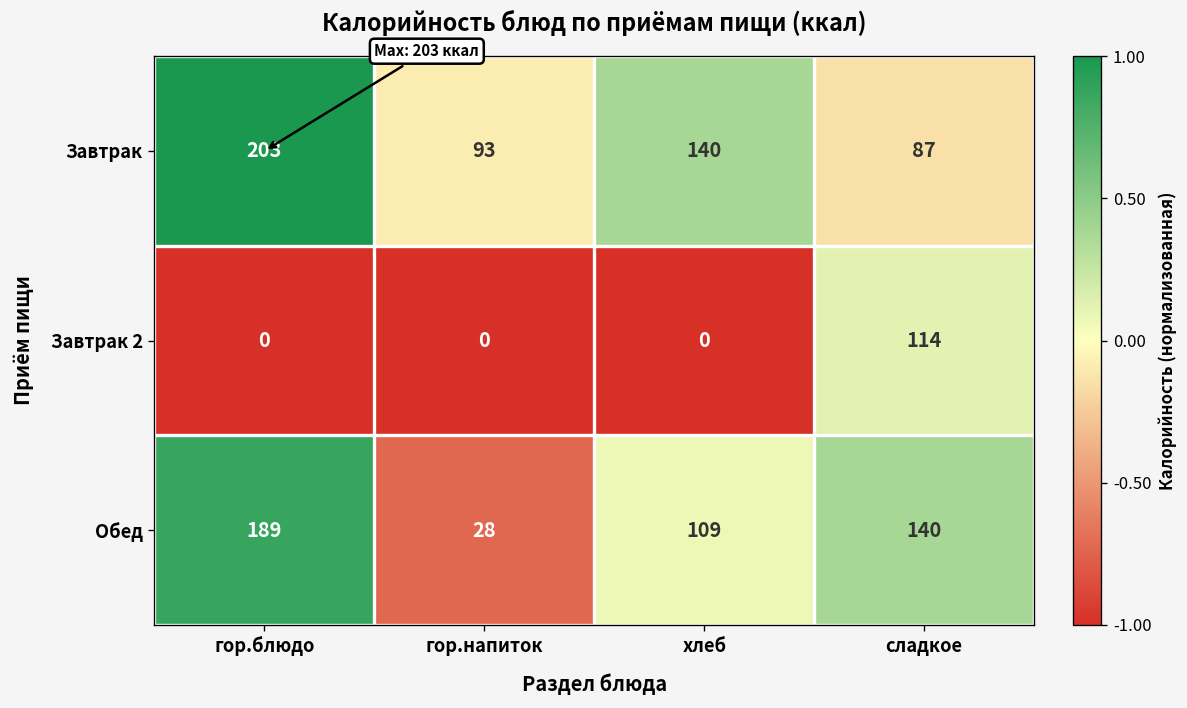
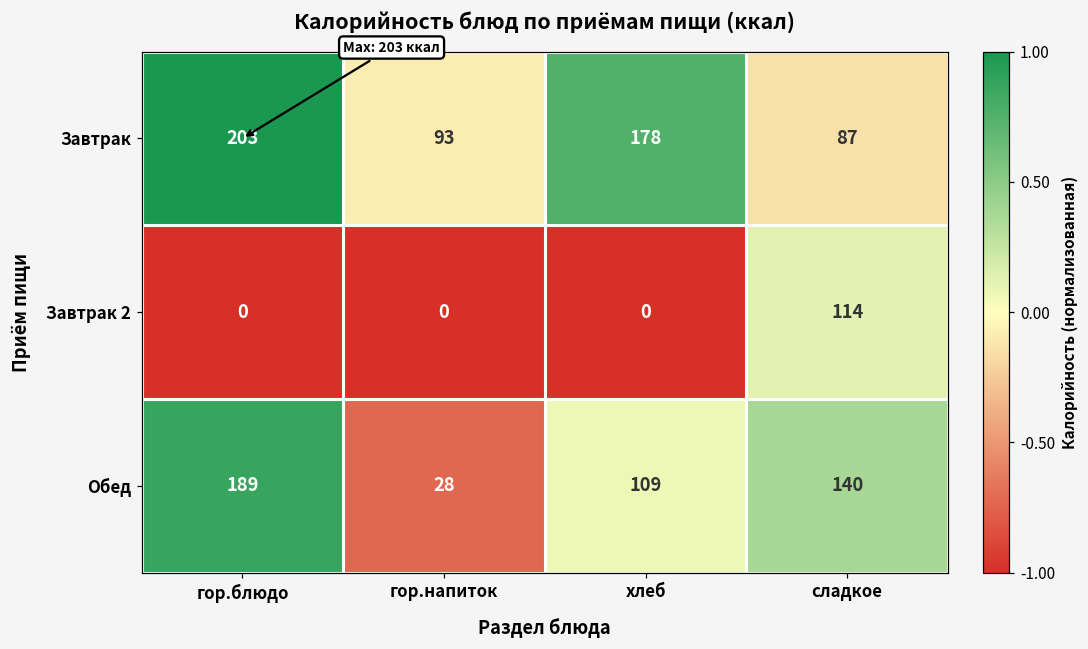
Завтрак, хлеб: 140 -> 178
